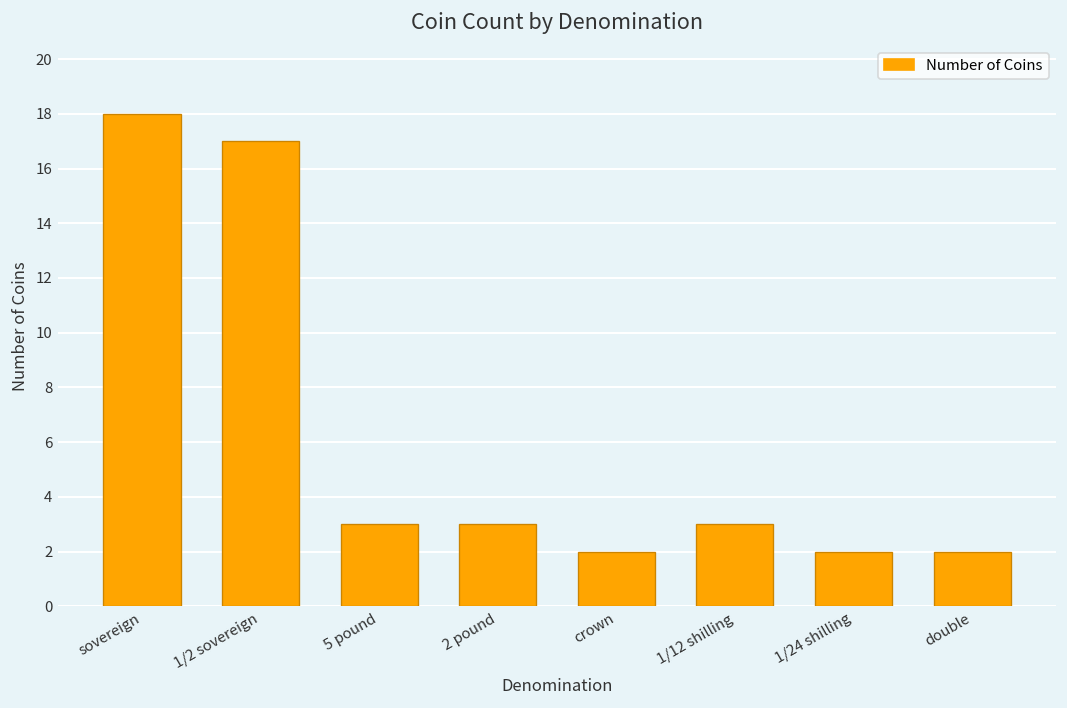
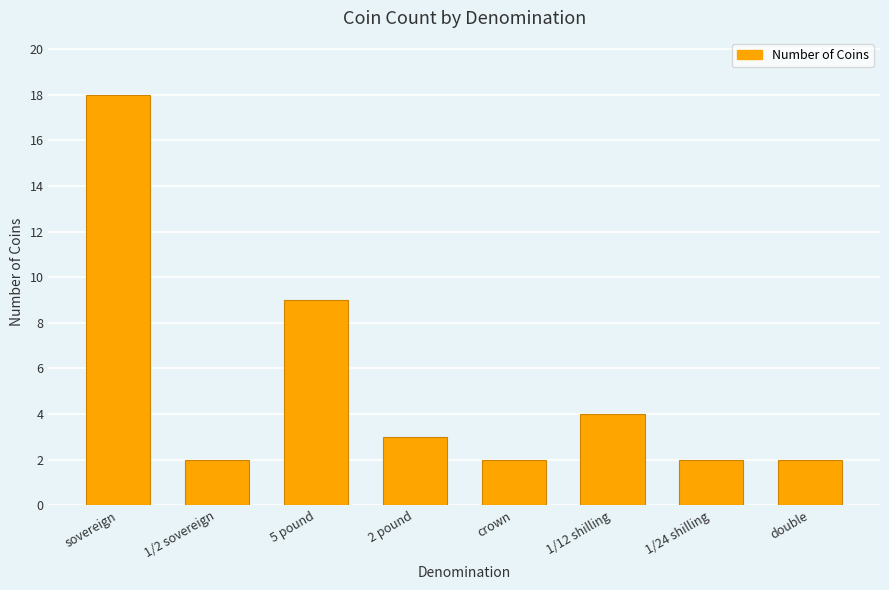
1/2 sovereign: 17 -> 2
5 pound: 3 -> 9
1/12 shilling: 3 -> 4
